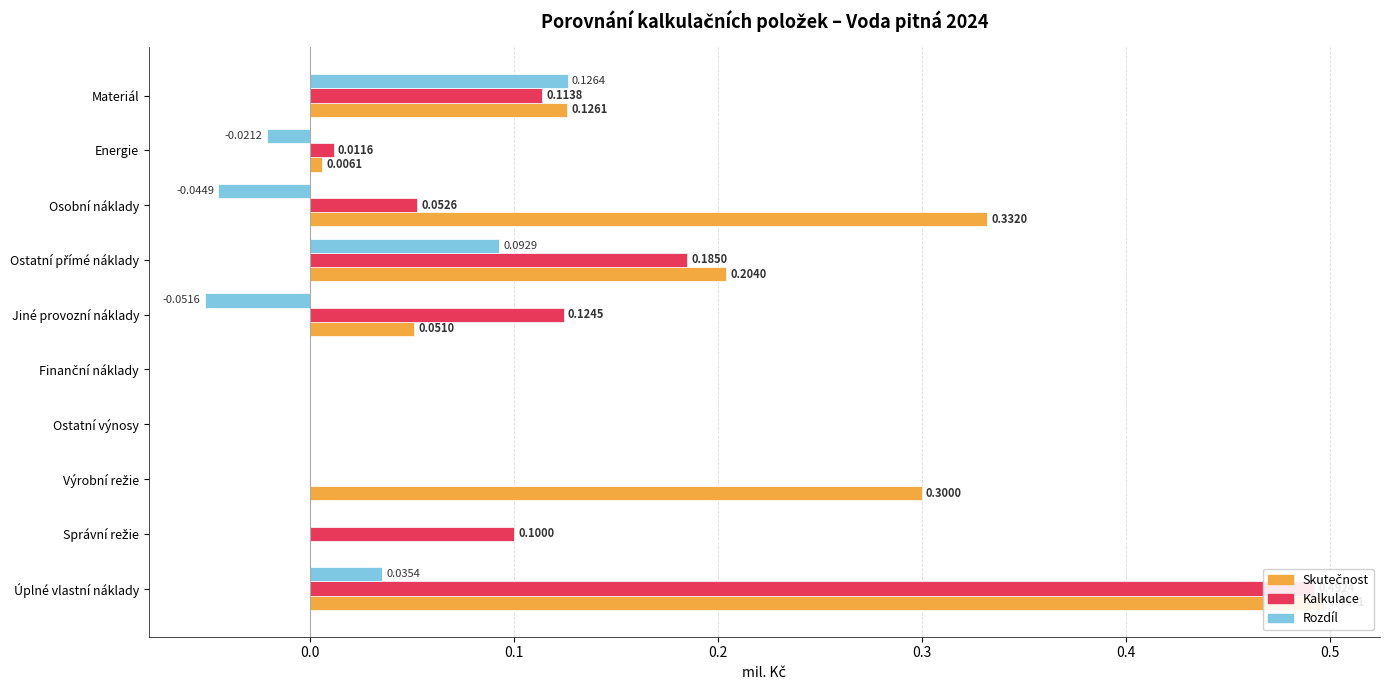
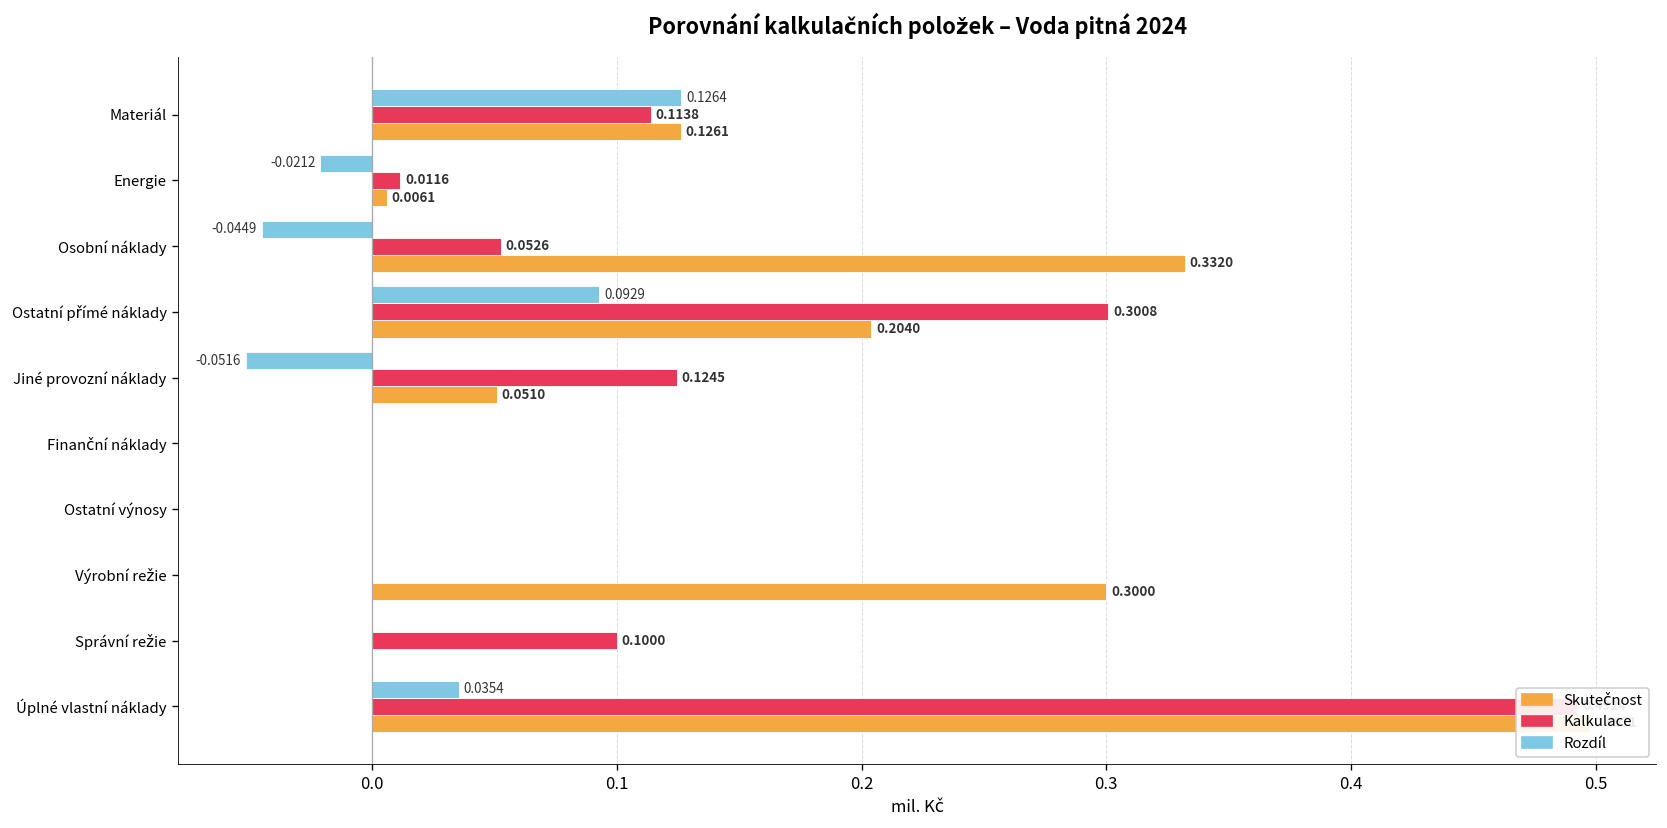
Kalkulace, Ostatní přímé náklady: 0.1850 -> 0.3008
